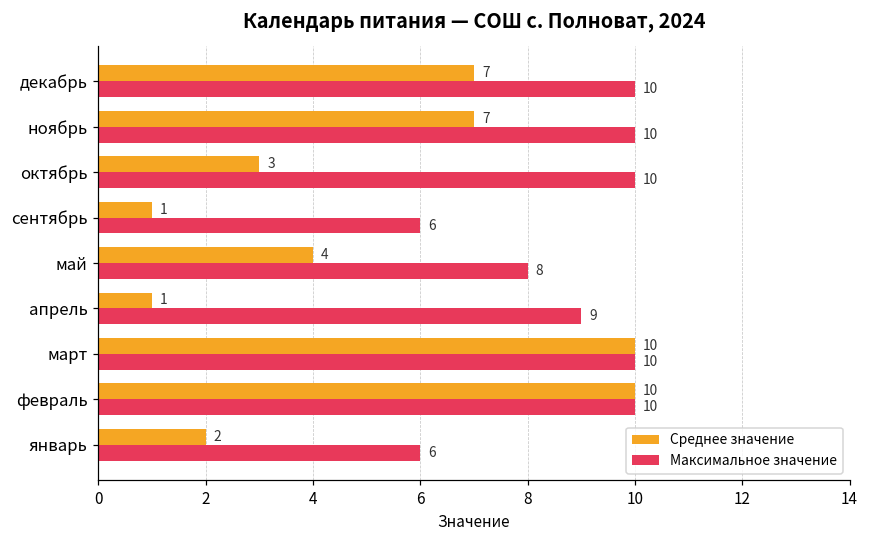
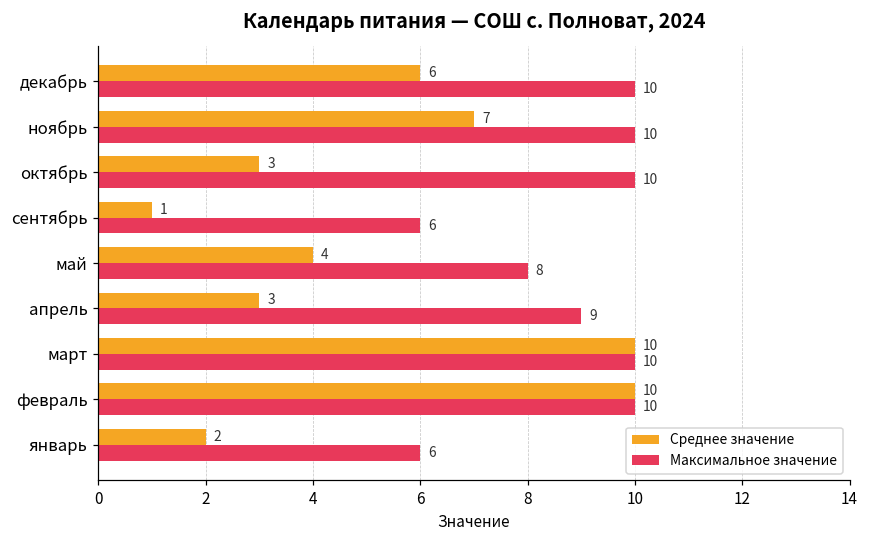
Среднее значение, декабрь: 7 -> 6
Среднее значение, апрель: 1 -> 3
